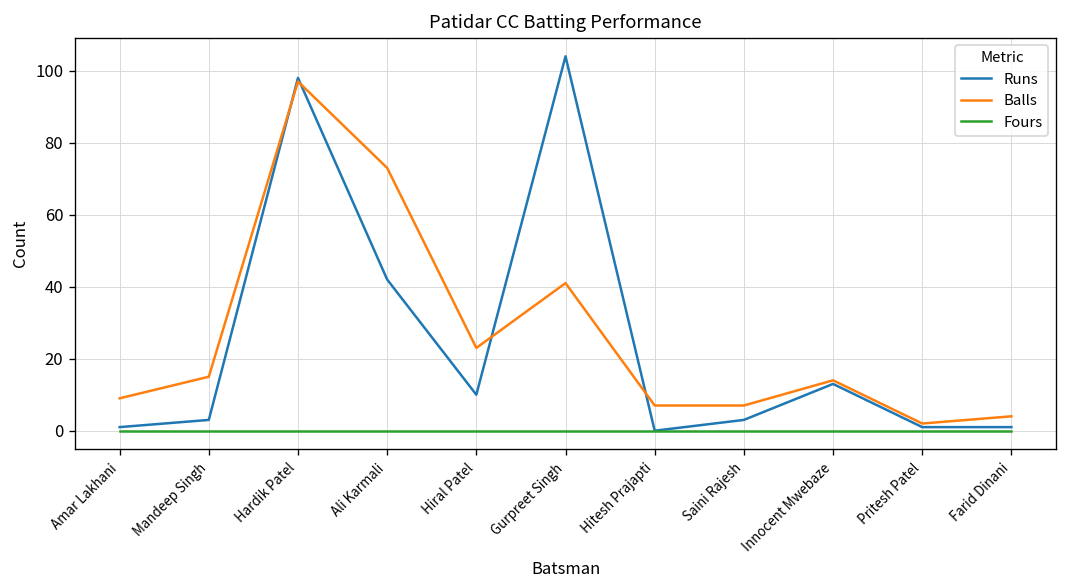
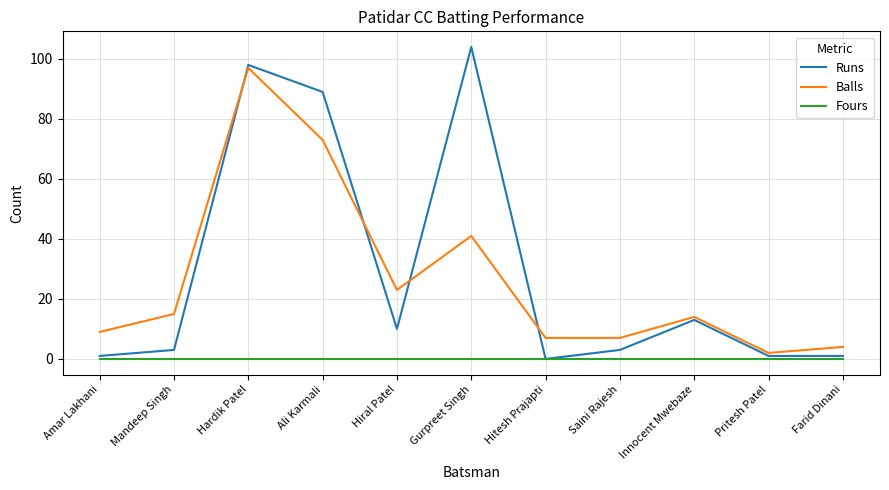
Runs, Ali Karmali: 42 -> 89
